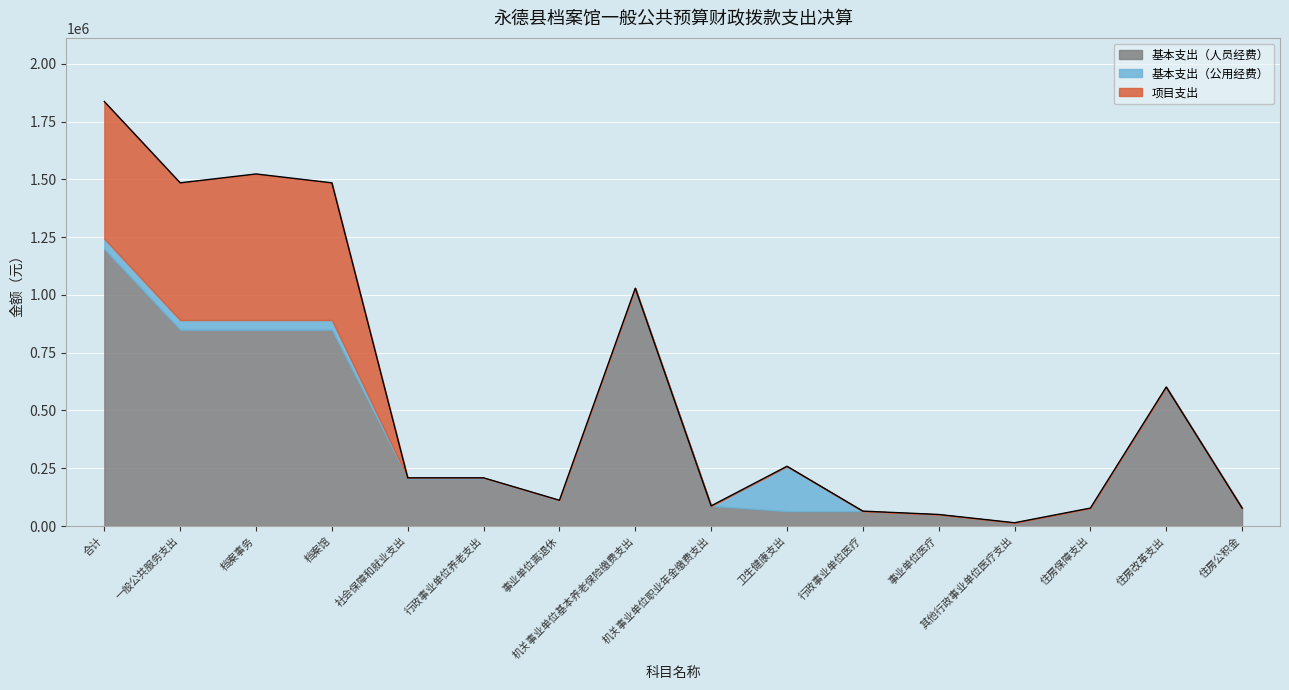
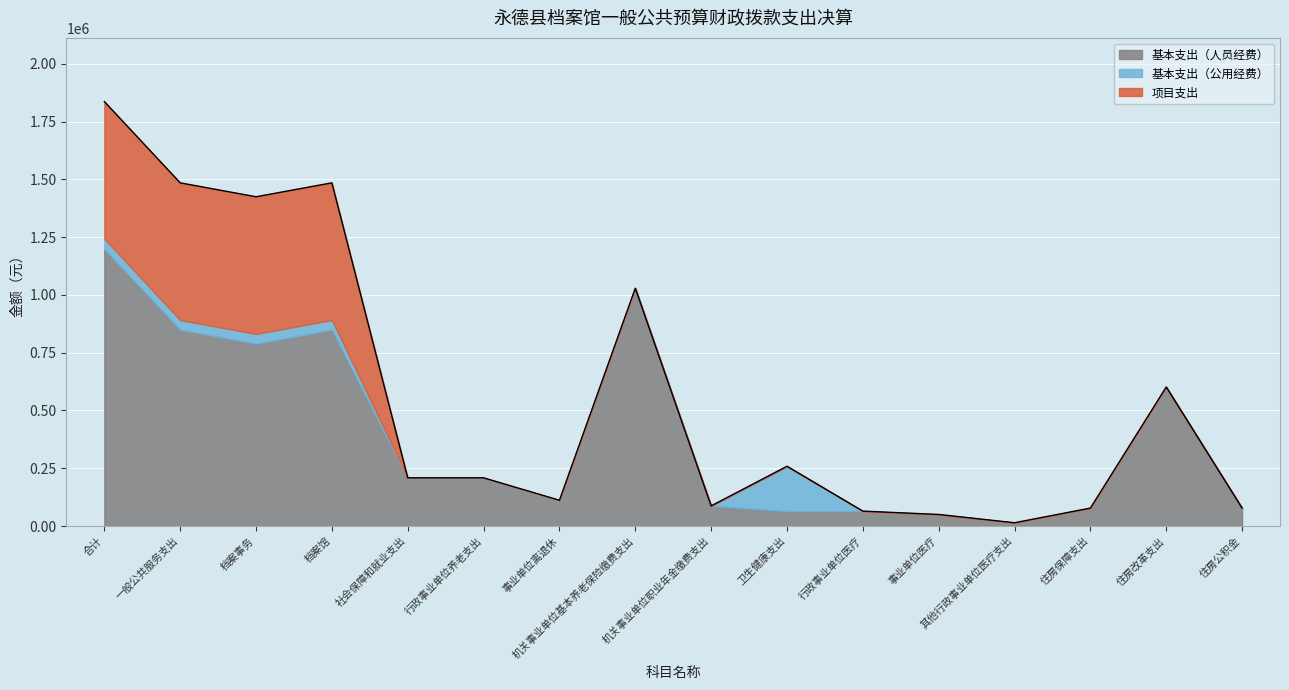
基本支出（人员经费）, 档案事务: 850000 -> 790000
项目支出, 档案事务: 630000 -> 590000
